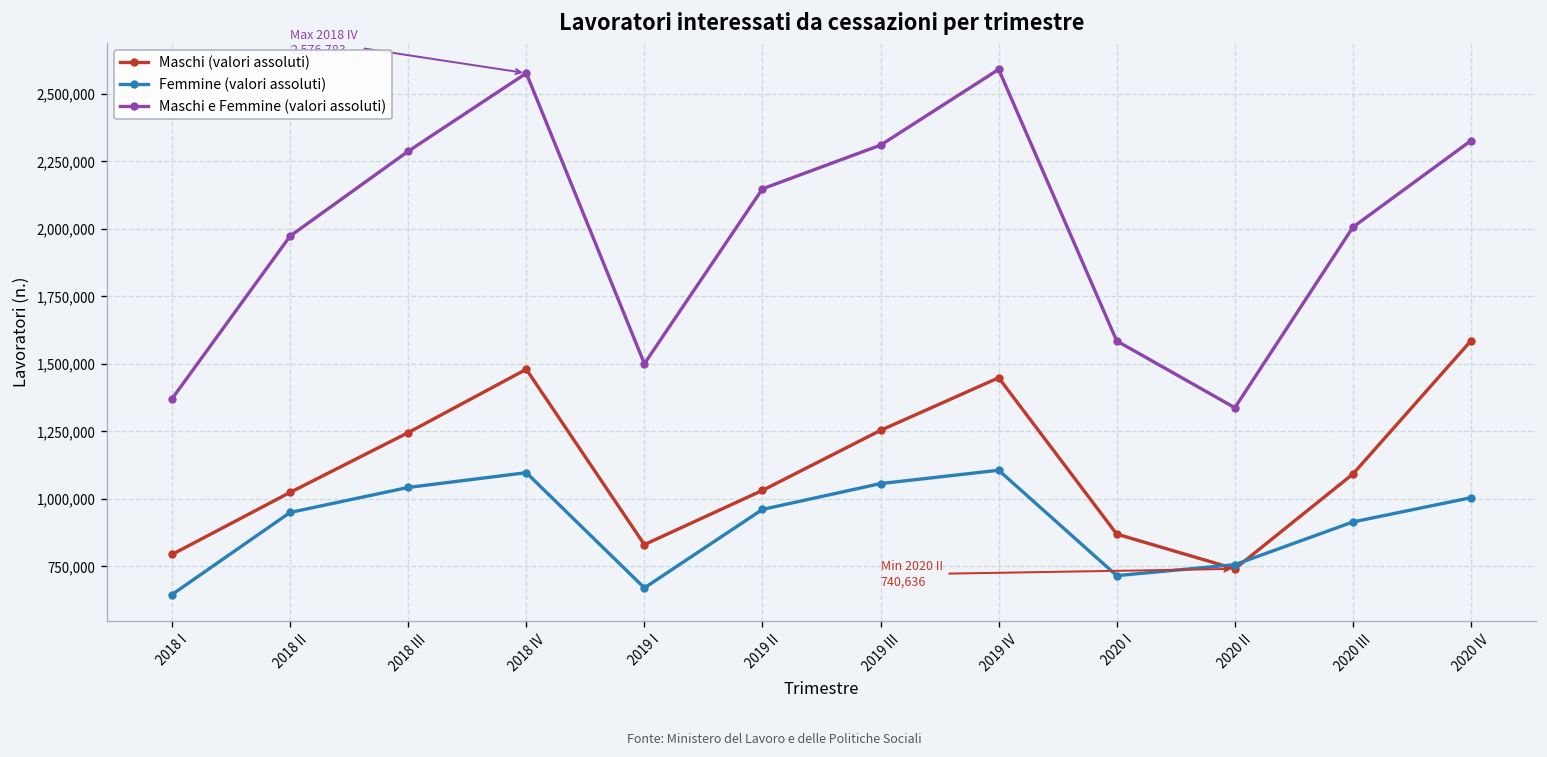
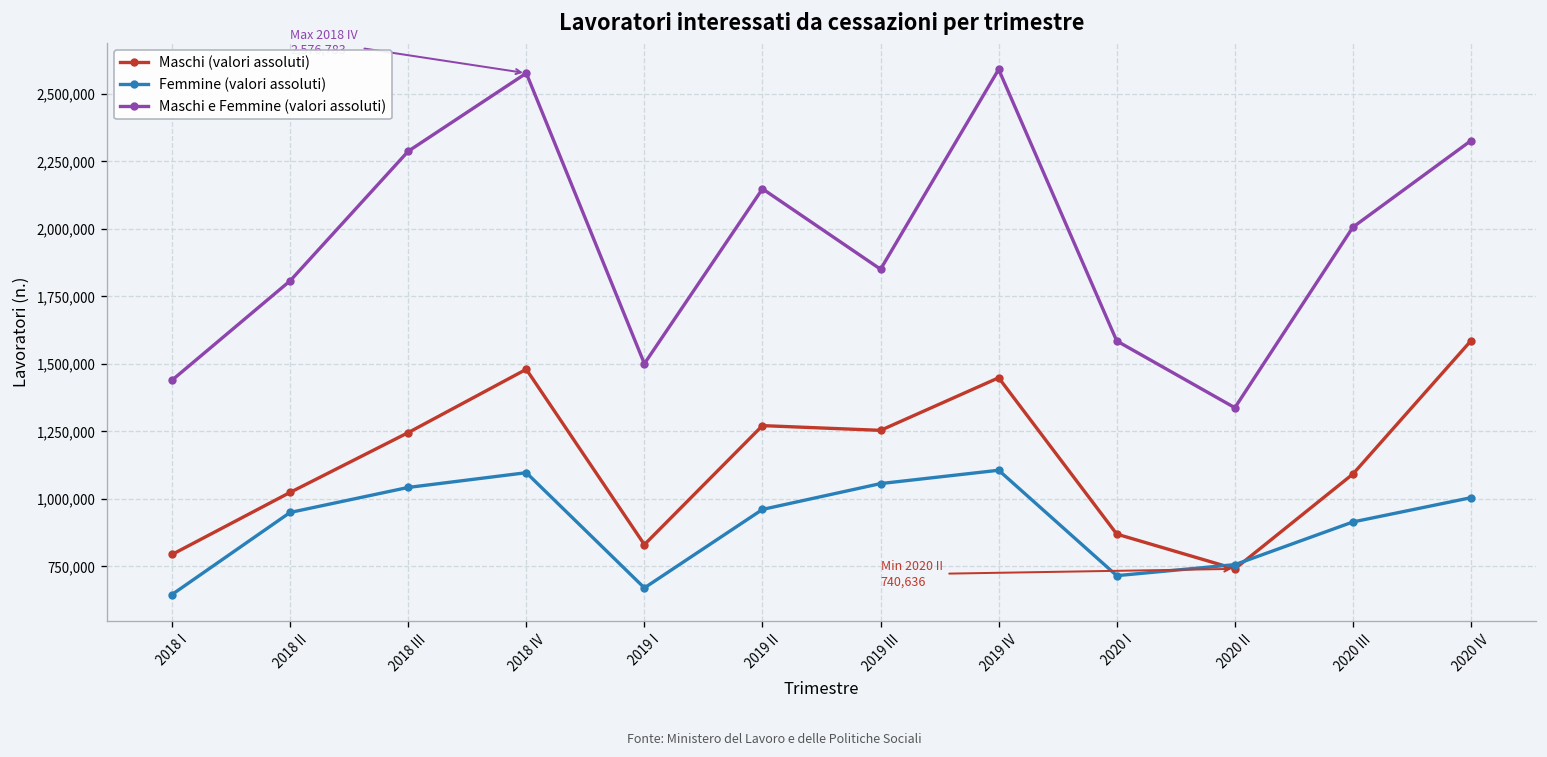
Maschi e Femmine (valori assoluti), 2018 I: 1,370,000 -> 1,440,000
Maschi e Femmine (valori assoluti), 2018 II: 1,970,000 -> 1,810,000
Maschi (valori assoluti), 2019 II: 1,030,000 -> 1,270,000
Maschi e Femmine (valori assoluti), 2019 III: 2,310,000 -> 1,850,000
